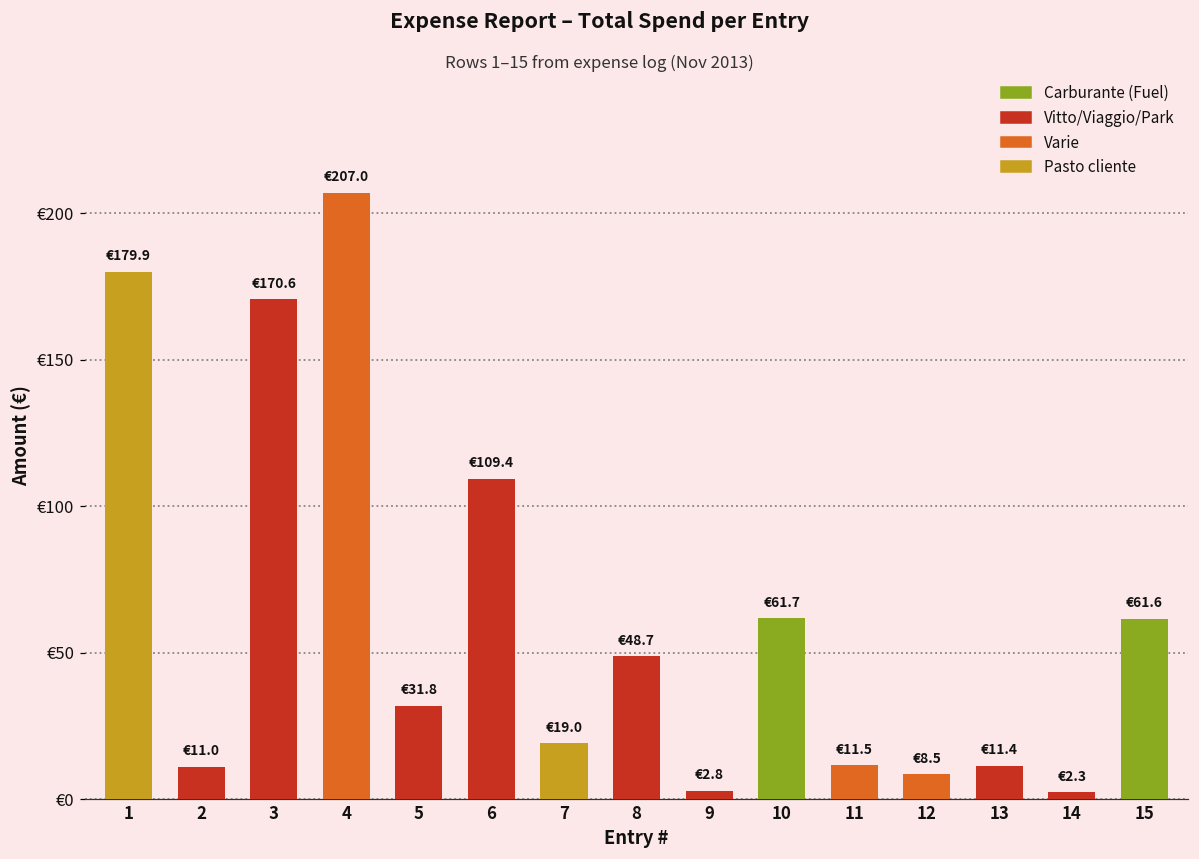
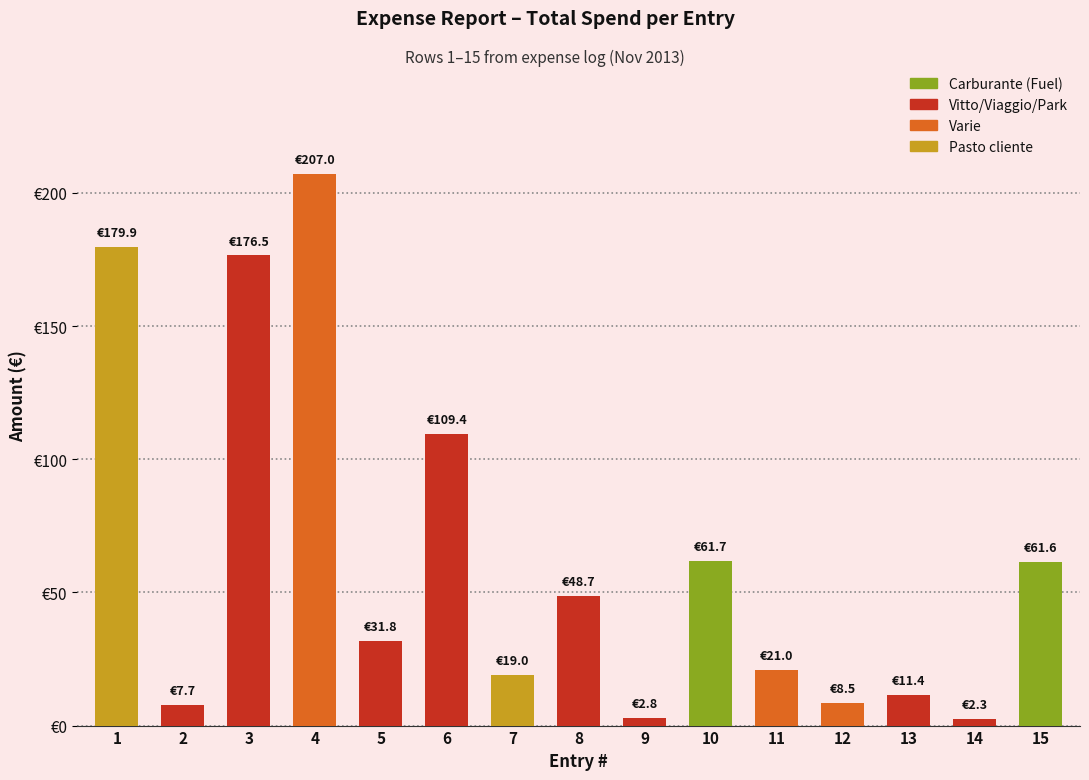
2: €11.0 -> €7.7
3: €170.6 -> €176.5
11: €11.5 -> €21.0
